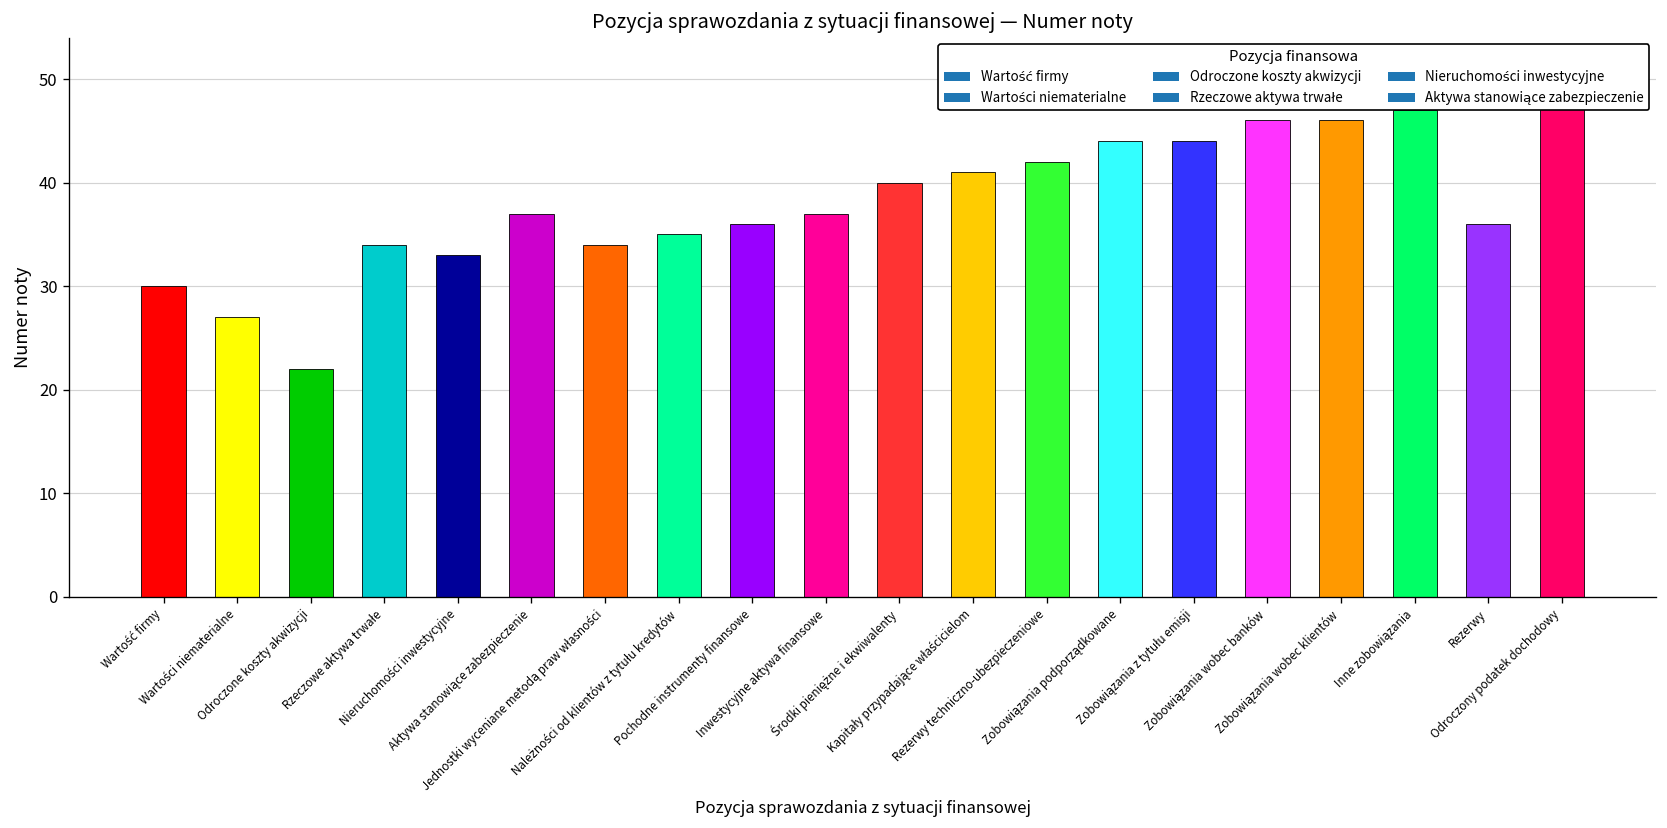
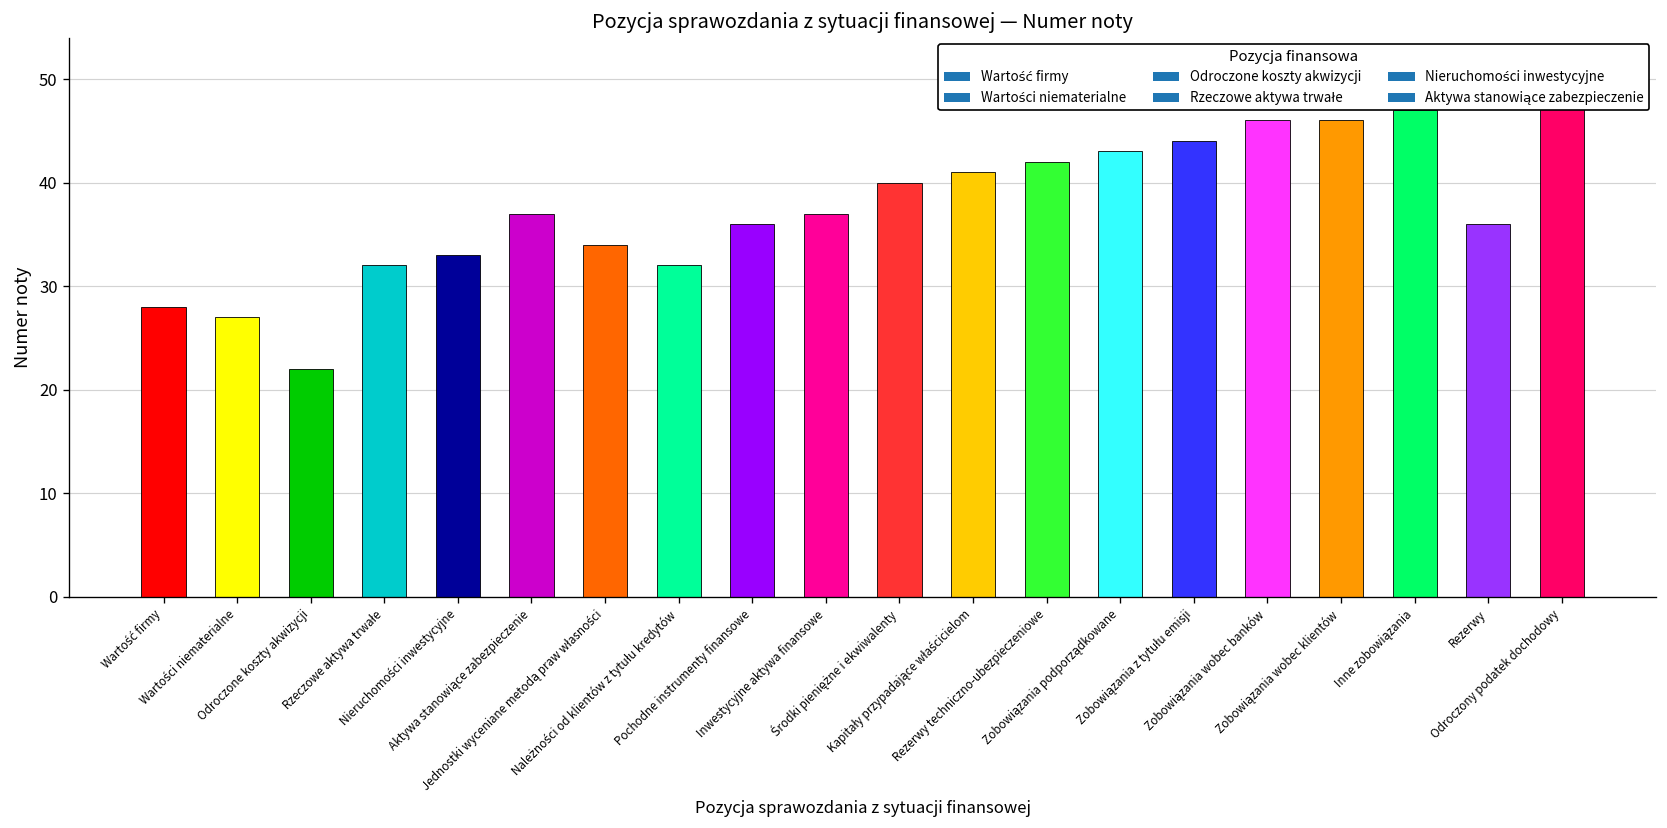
Wartość firmy: 30 -> 28
Rzeczowe aktywa trwałe: 34 -> 32
Należności od klientów z tytułu kredytów: 35 -> 32
Zobowiązania podporządkowane: 44 -> 43
